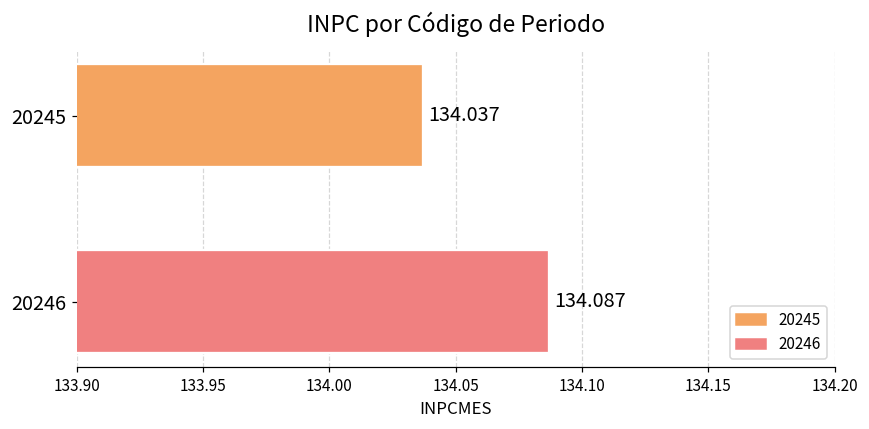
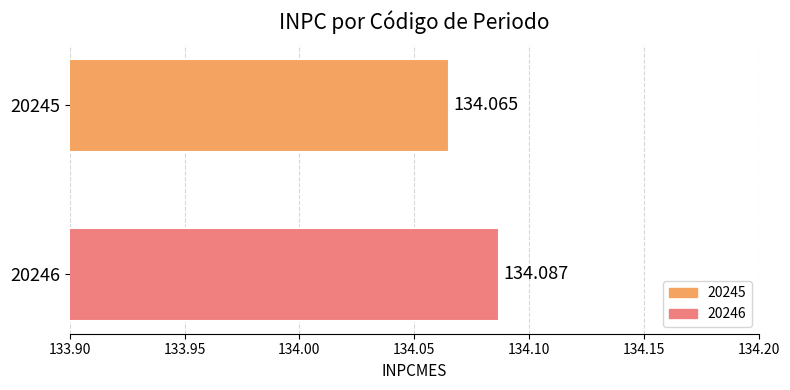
20245: 134.037 -> 134.065
